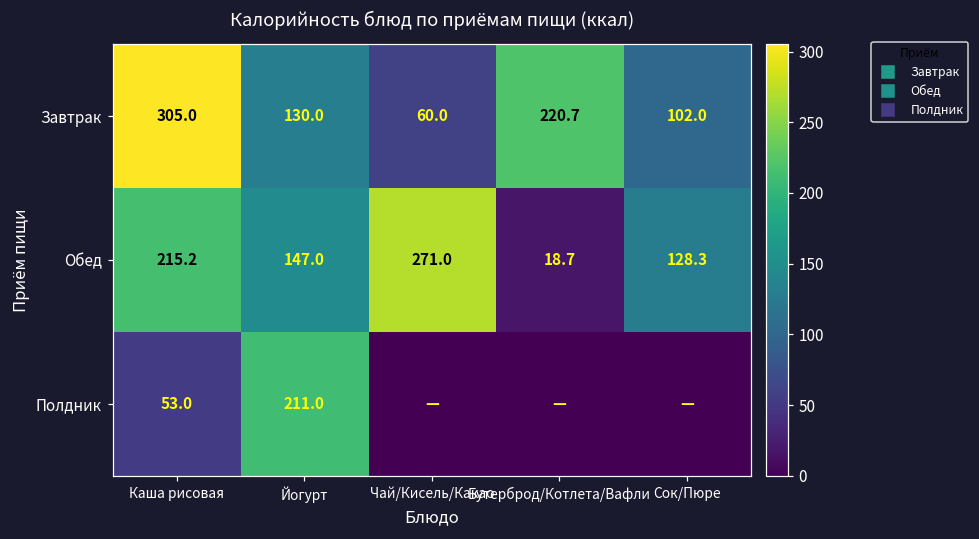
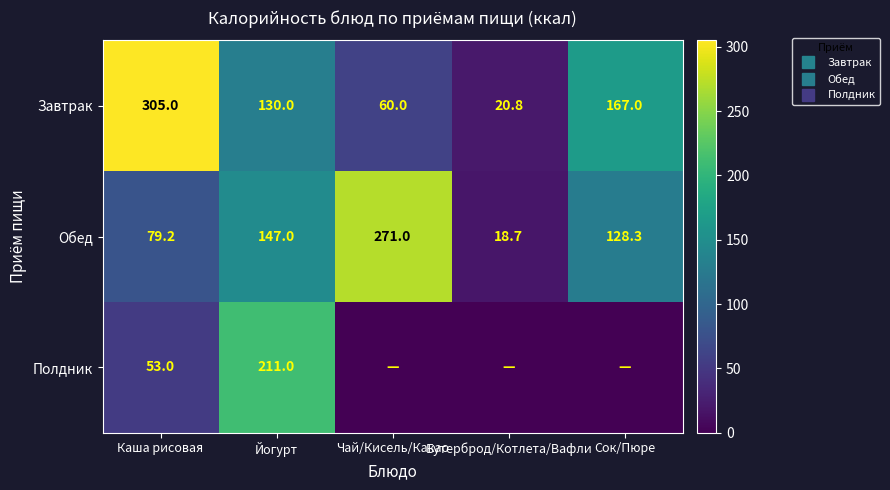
Завтрак, Бутерброд/Котлета/Вафли: 220.7 -> 20.8
Завтрак, Сок/Пюре: 102.0 -> 167.0
Обед, Каша рисовая: 215.2 -> 79.2
